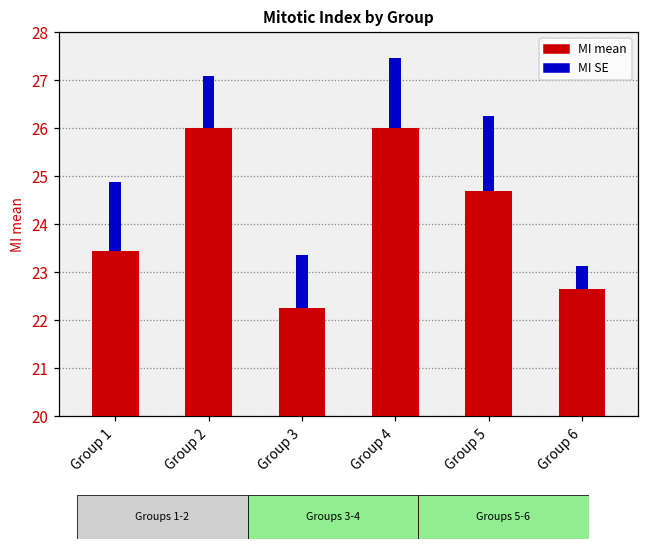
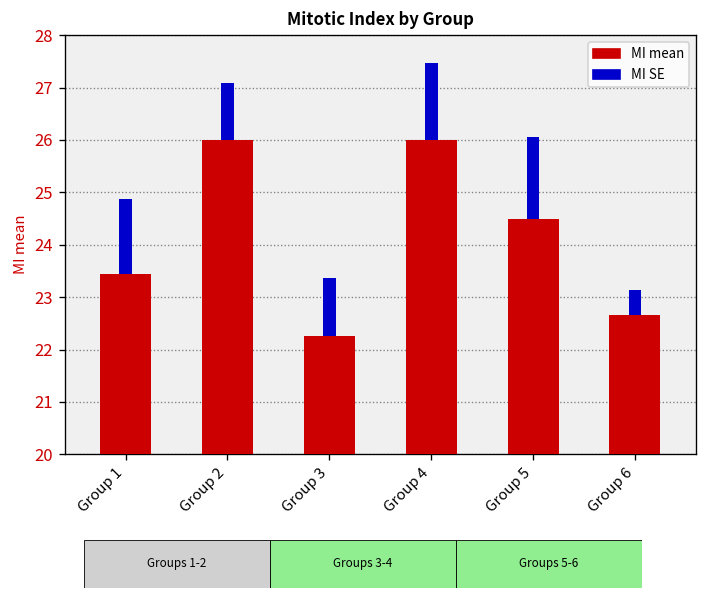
MI mean, Group 5: 24.7 -> 24.5
